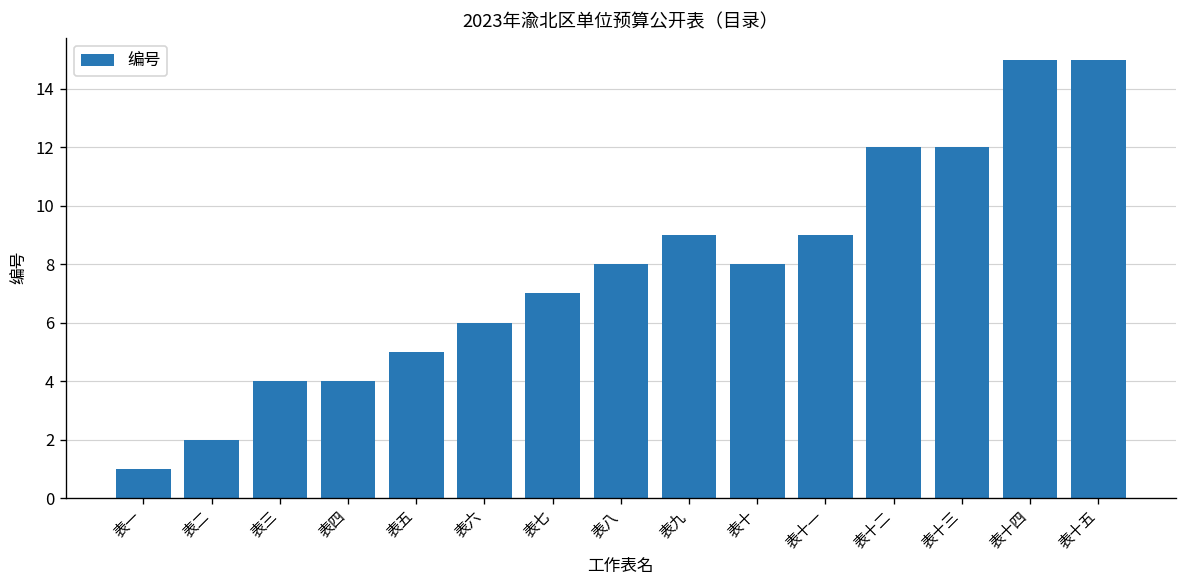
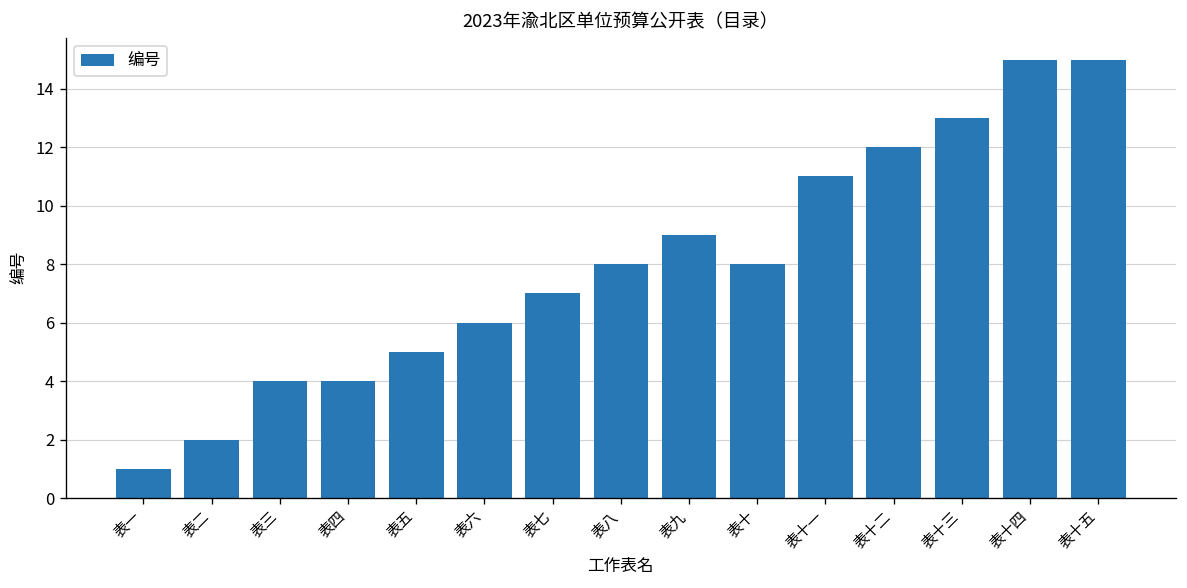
表十一: 9 -> 11
表十三: 12 -> 13
